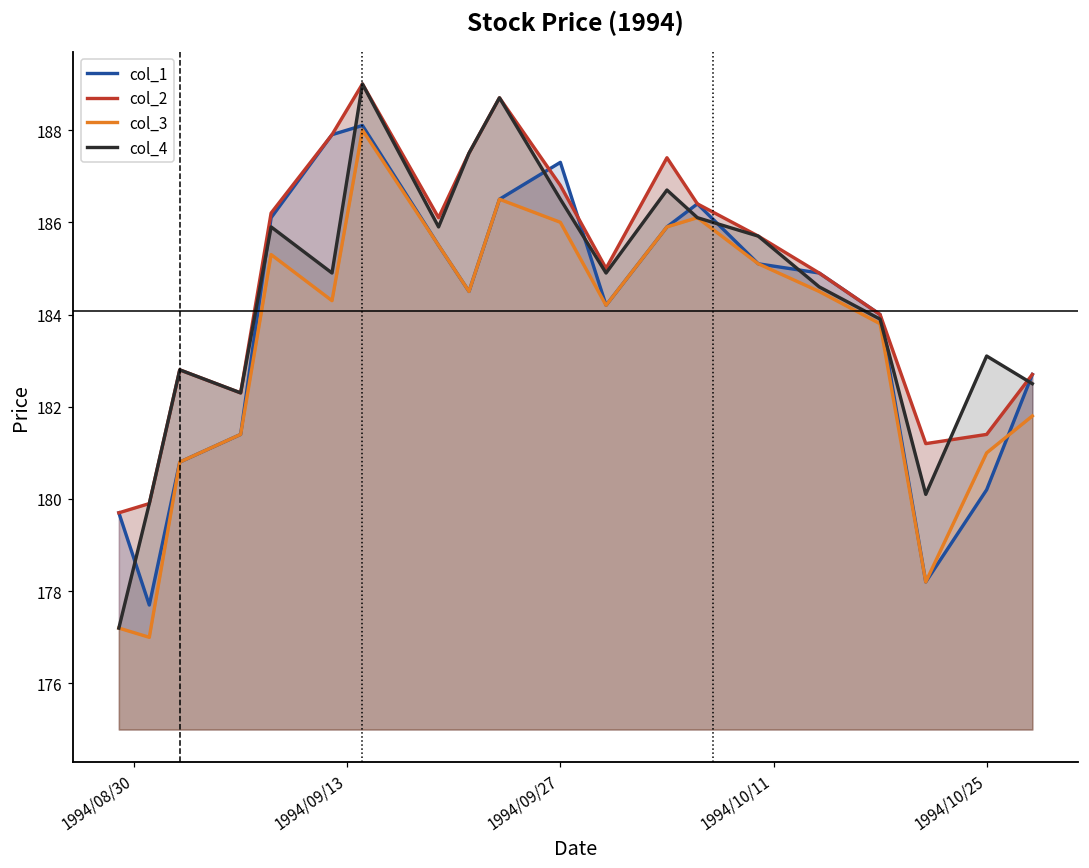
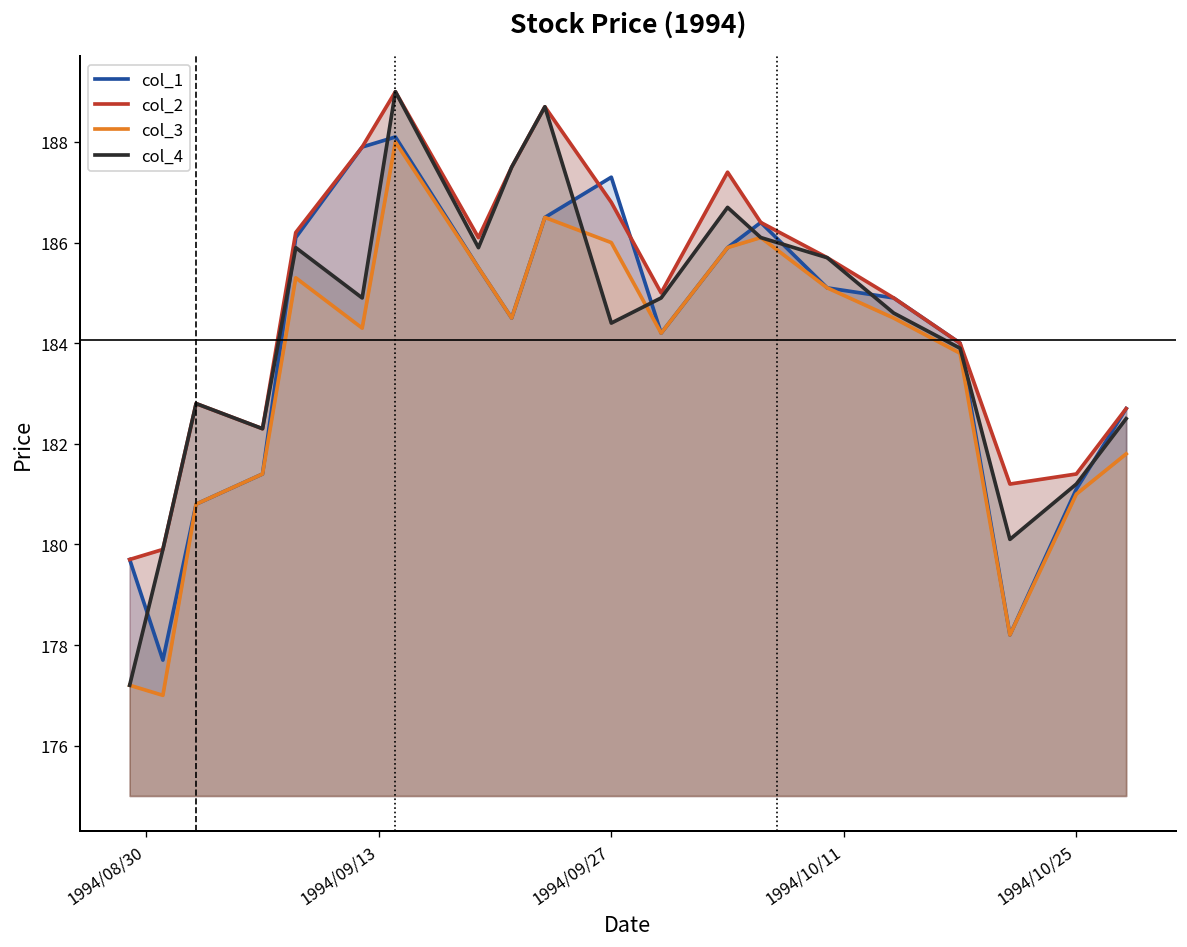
col_4, 1994/09/27: 186.5 -> 184.4
col_1, 1994/10/25: 180.2 -> 181.1
col_4, 1994/10/25: 183.1 -> 181.2
